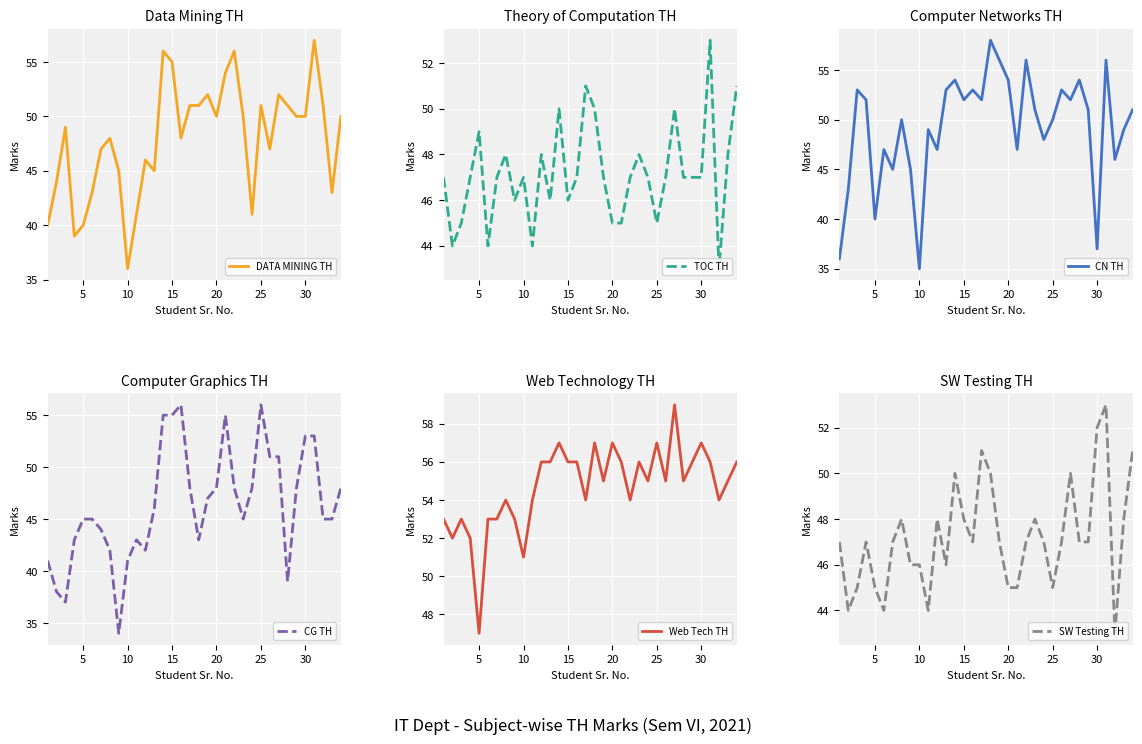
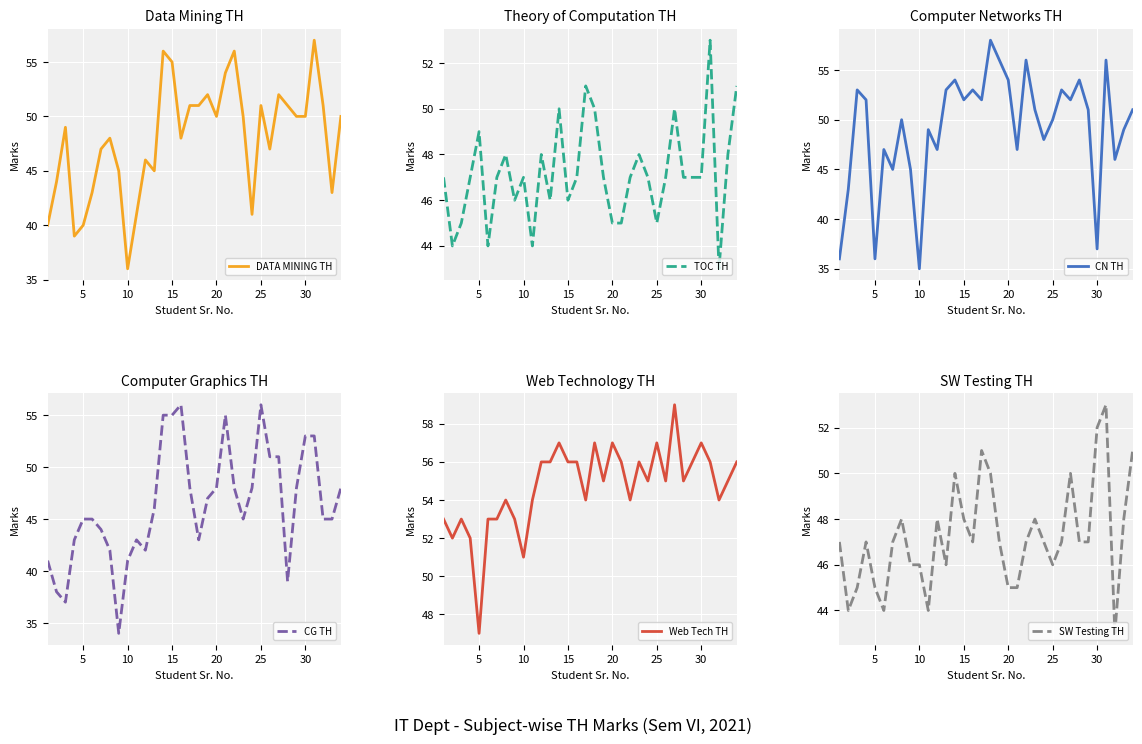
Computer Networks TH, 5: 40 -> 36
SW Testing TH, 25: 45 -> 46
